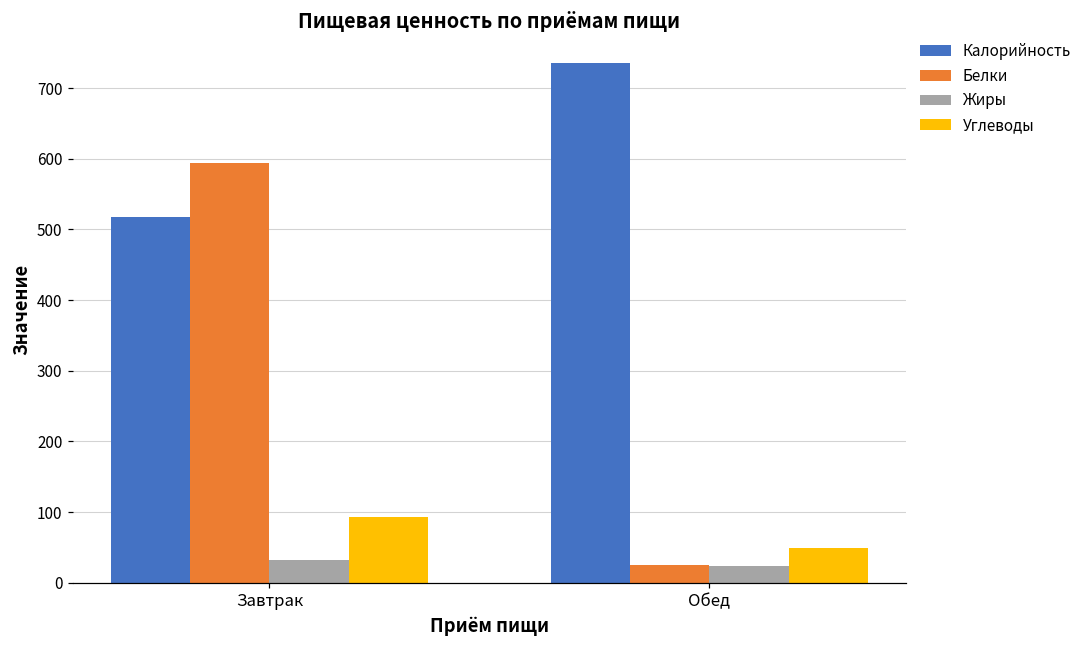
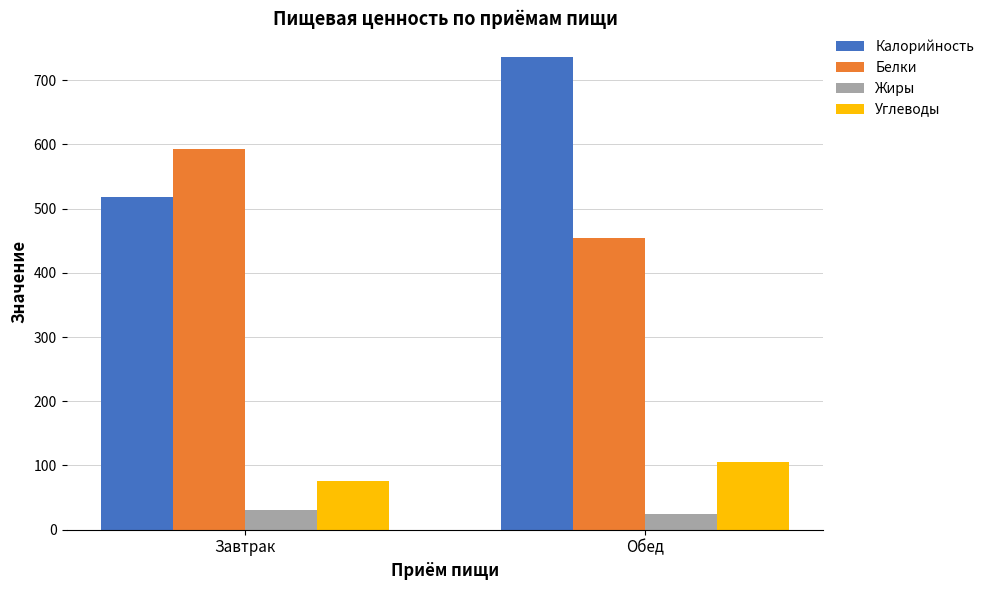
Углеводы, Завтрак: 90 -> 80
Белки, Обед: 30 -> 450
Углеводы, Обед: 50 -> 110
